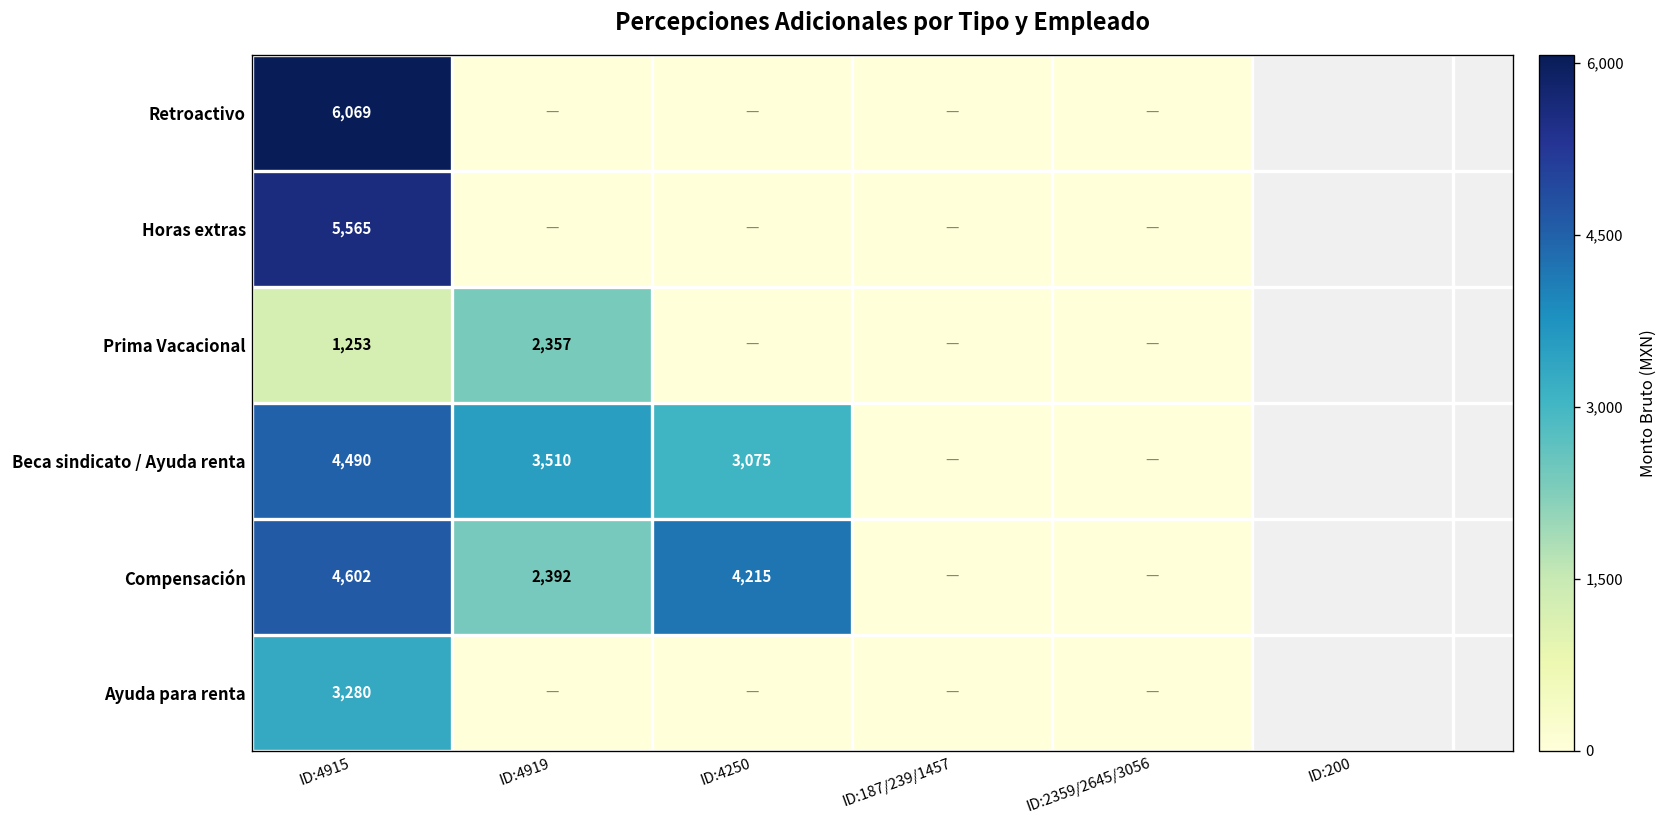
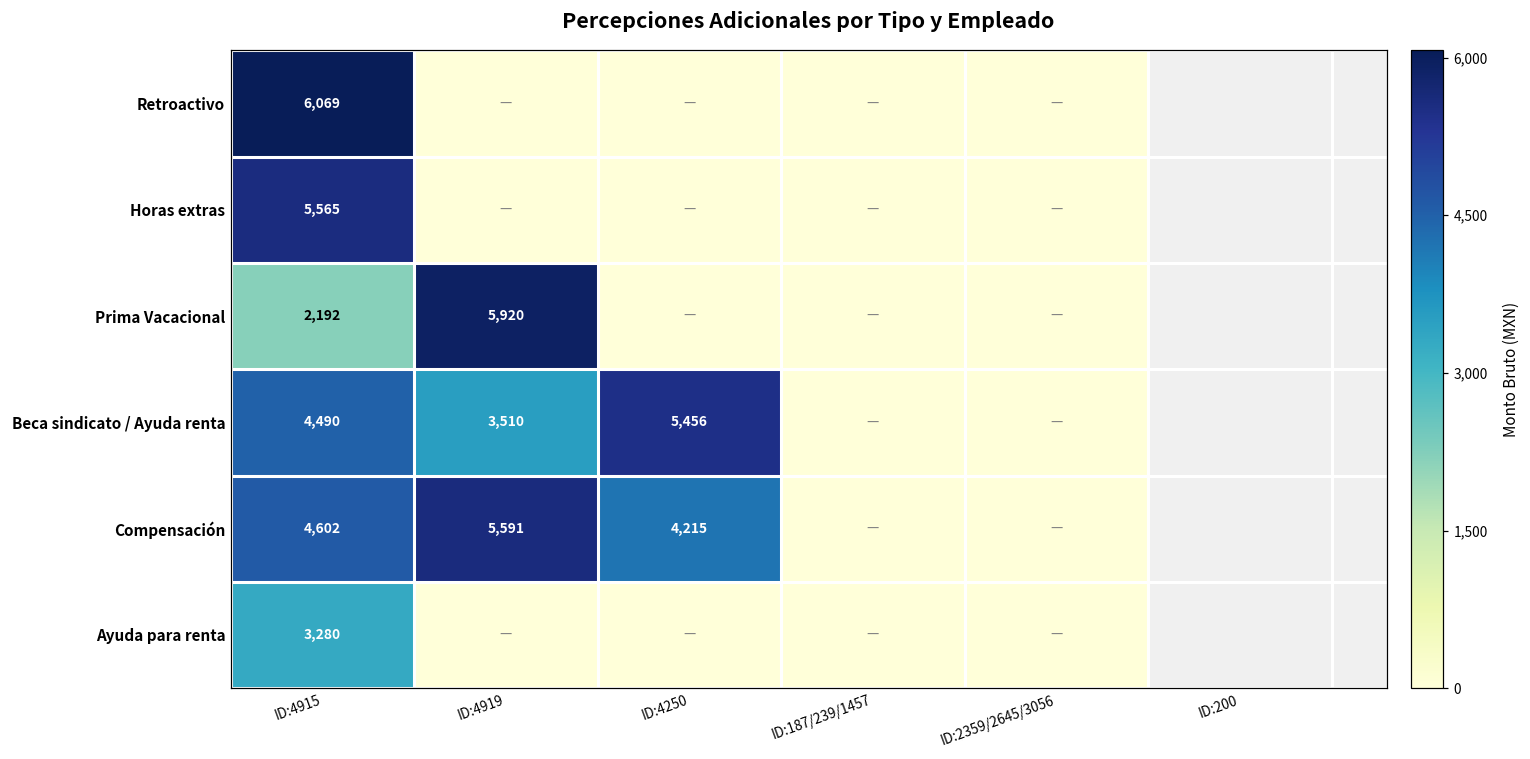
Prima Vacacional, ID:4915: 1,253 -> 2,192
Prima Vacacional, ID:4919: 2,357 -> 5,920
Beca sindicato / Ayuda renta, ID:4250: 3,075 -> 5,456
Compensación, ID:4919: 2,392 -> 5,591
